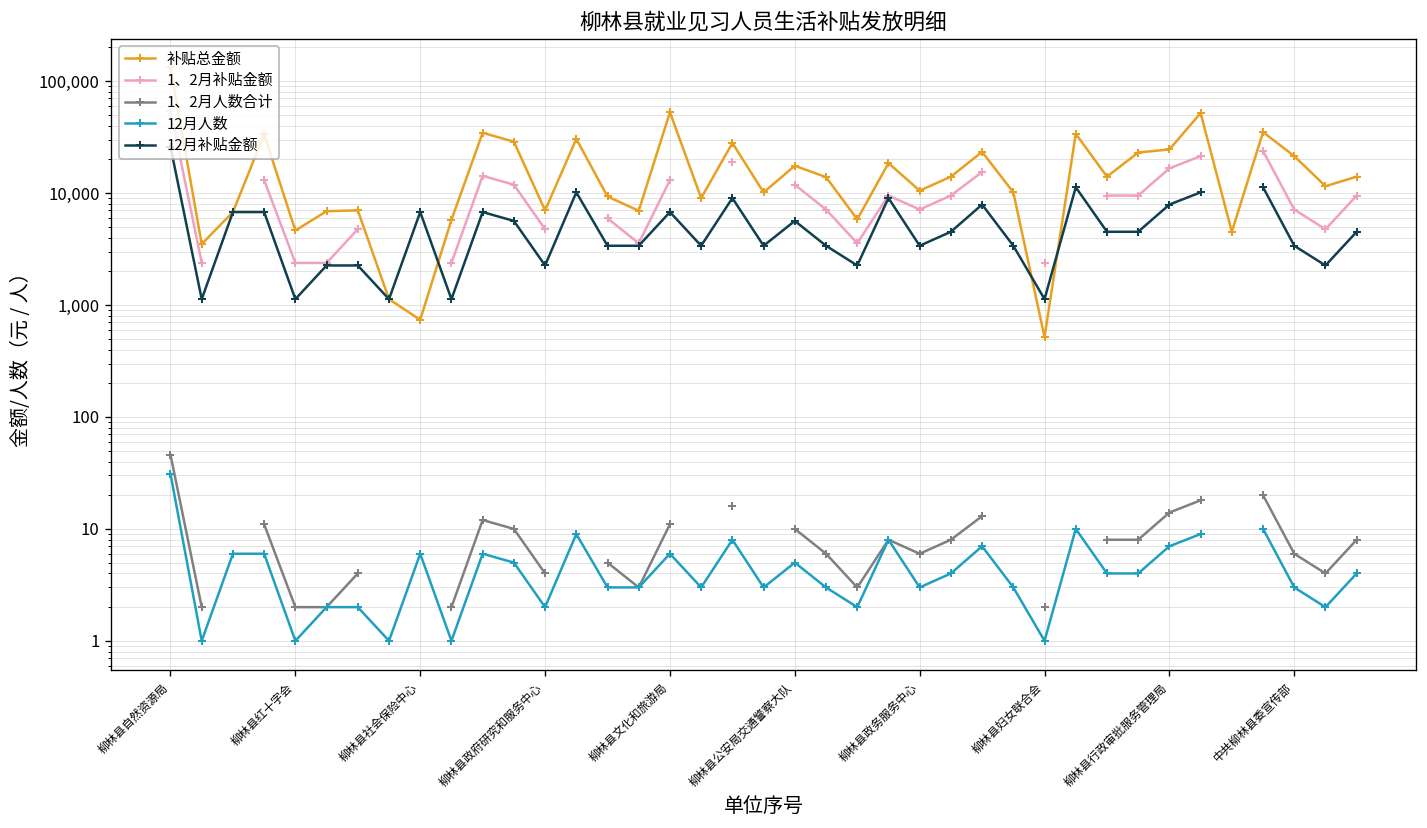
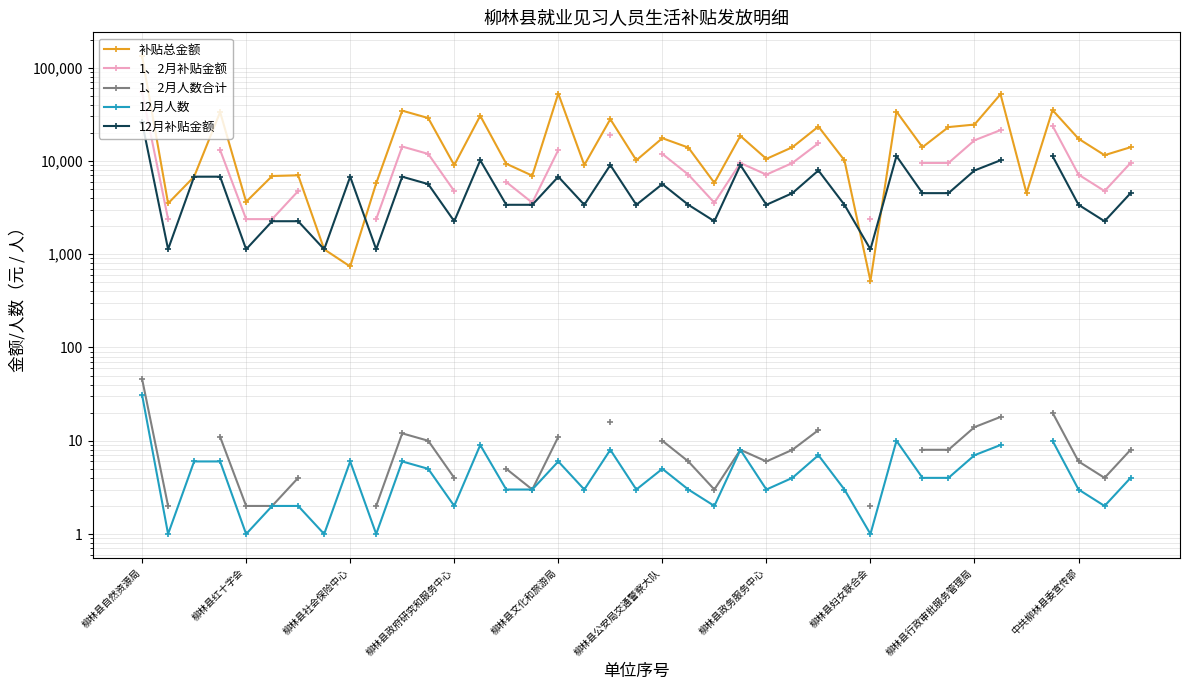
补贴总金额, 柳林县红十字会: 5,000 -> 3,600
补贴总金额, 柳林县政府研究和服务中心: 7,000 -> 9,000
补贴总金额, 中共柳林县委宣传部: 21,000 -> 17,000
